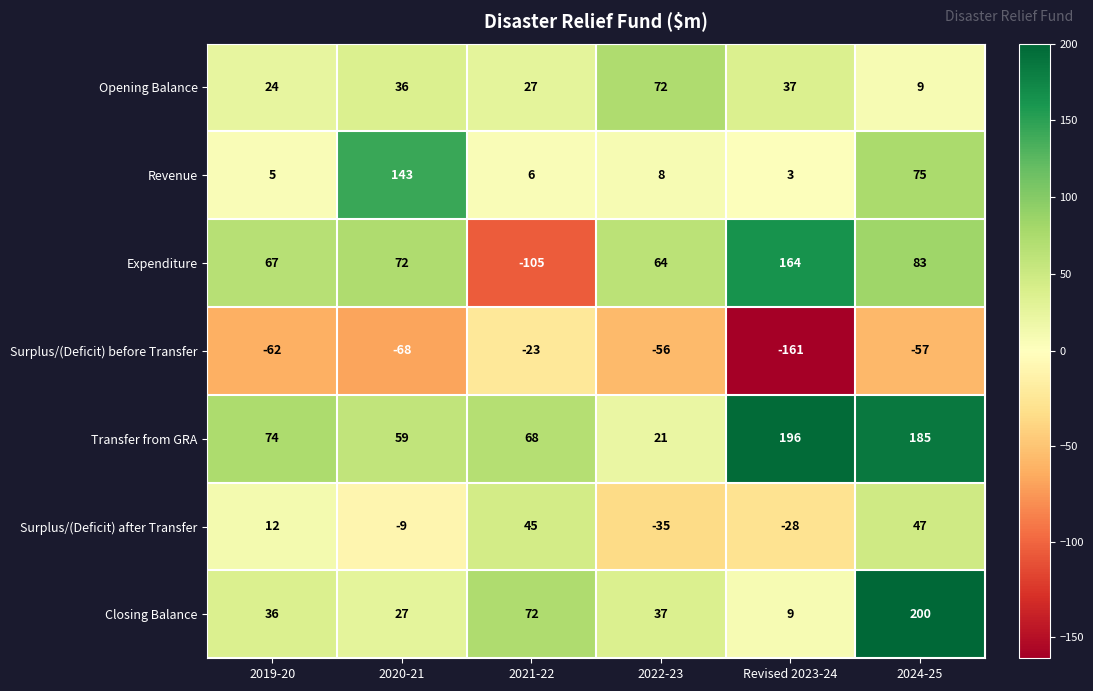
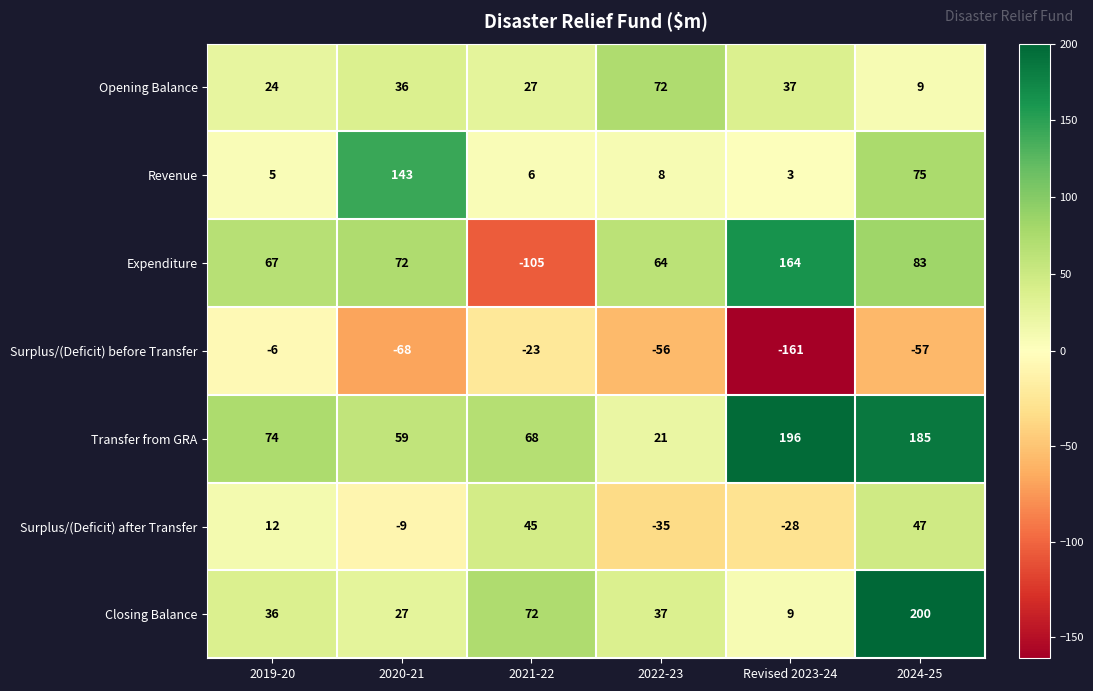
Surplus/(Deficit) before Transfer, 2019-20: -62 -> -6
